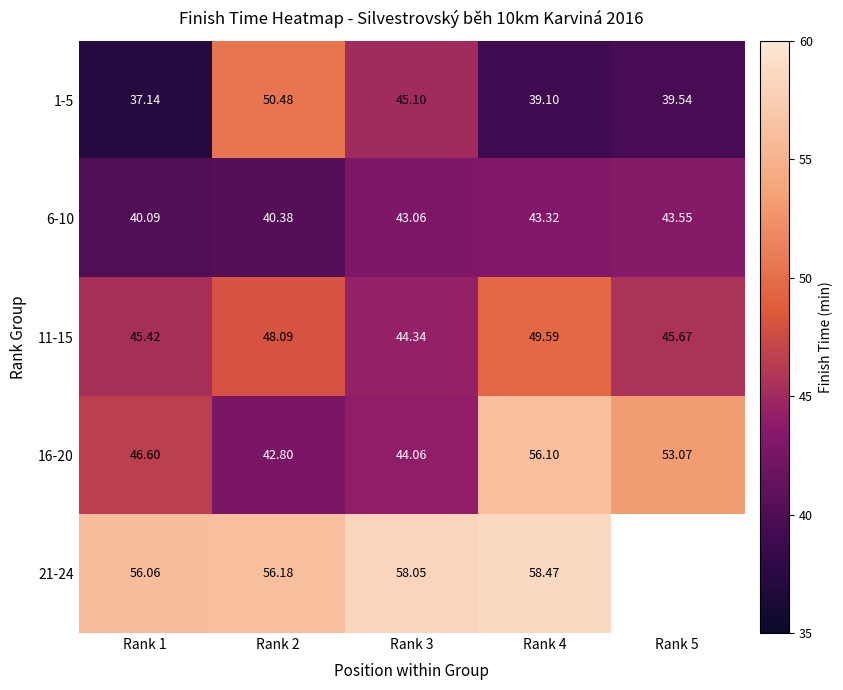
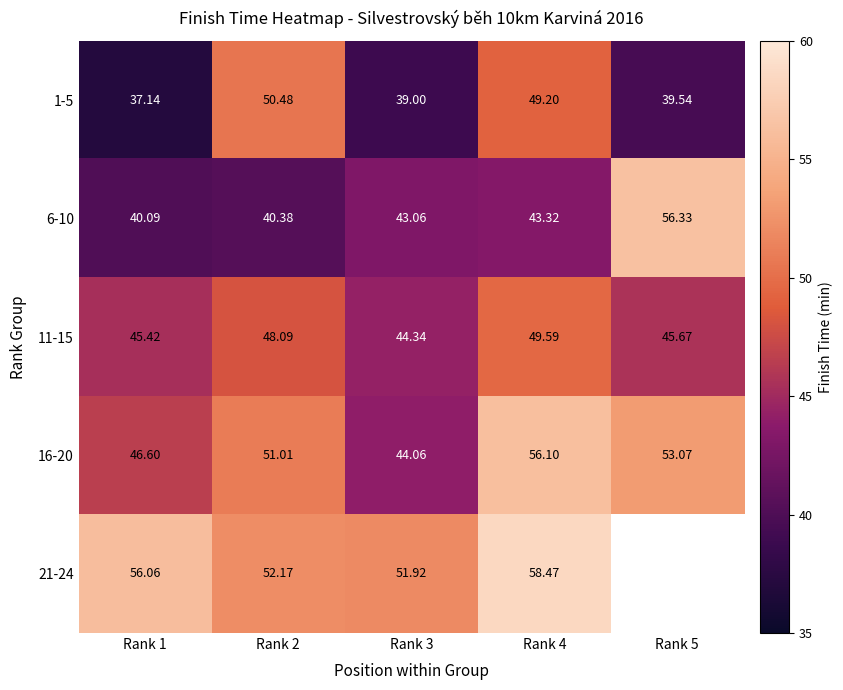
1-5, Rank 3: 45.10 -> 39.00
1-5, Rank 4: 39.10 -> 49.20
6-10, Rank 5: 43.55 -> 56.33
16-20, Rank 2: 42.80 -> 51.01
21-24, Rank 2: 56.18 -> 52.17
21-24, Rank 3: 58.05 -> 51.92
